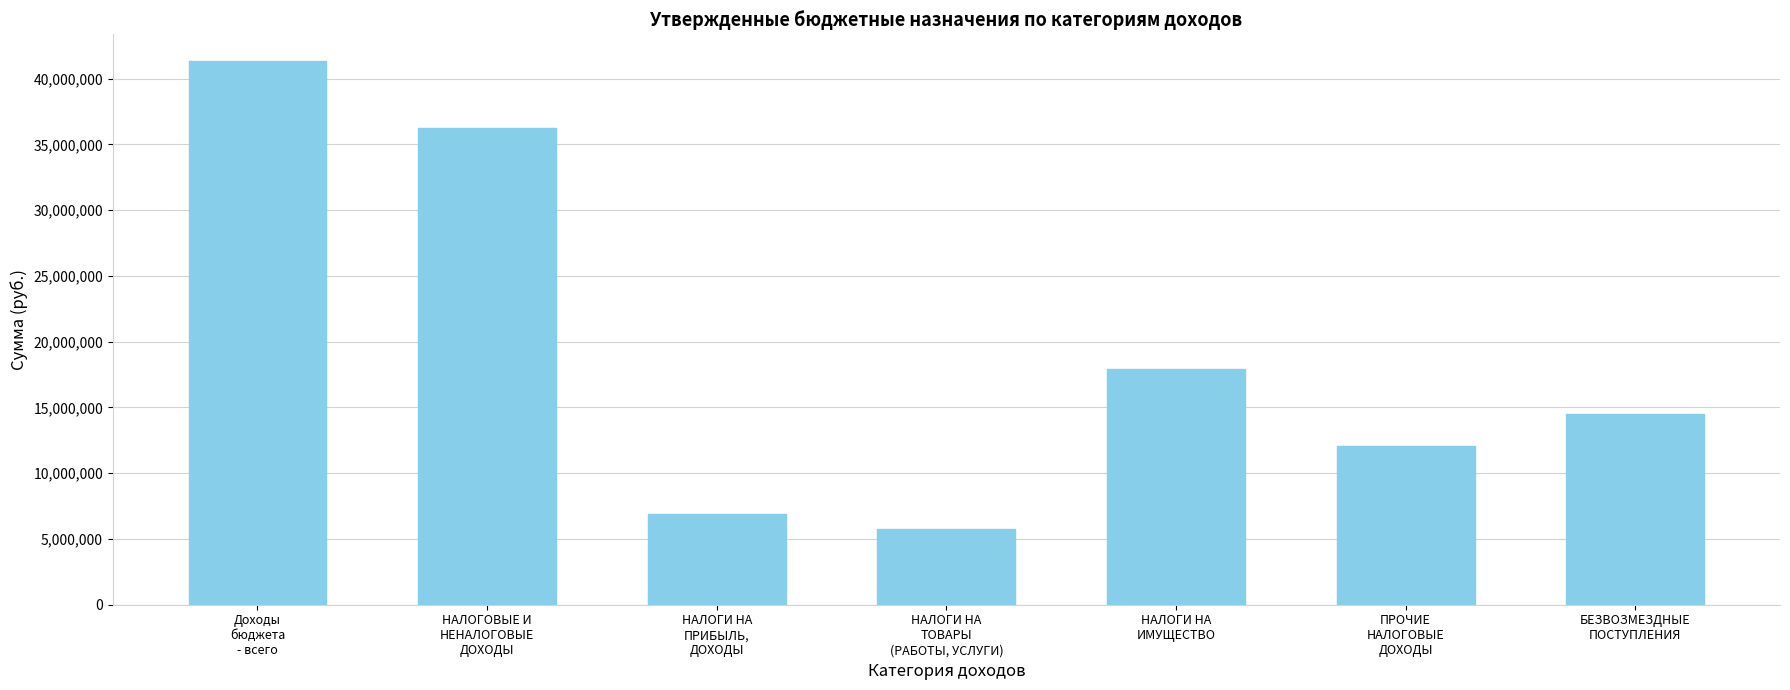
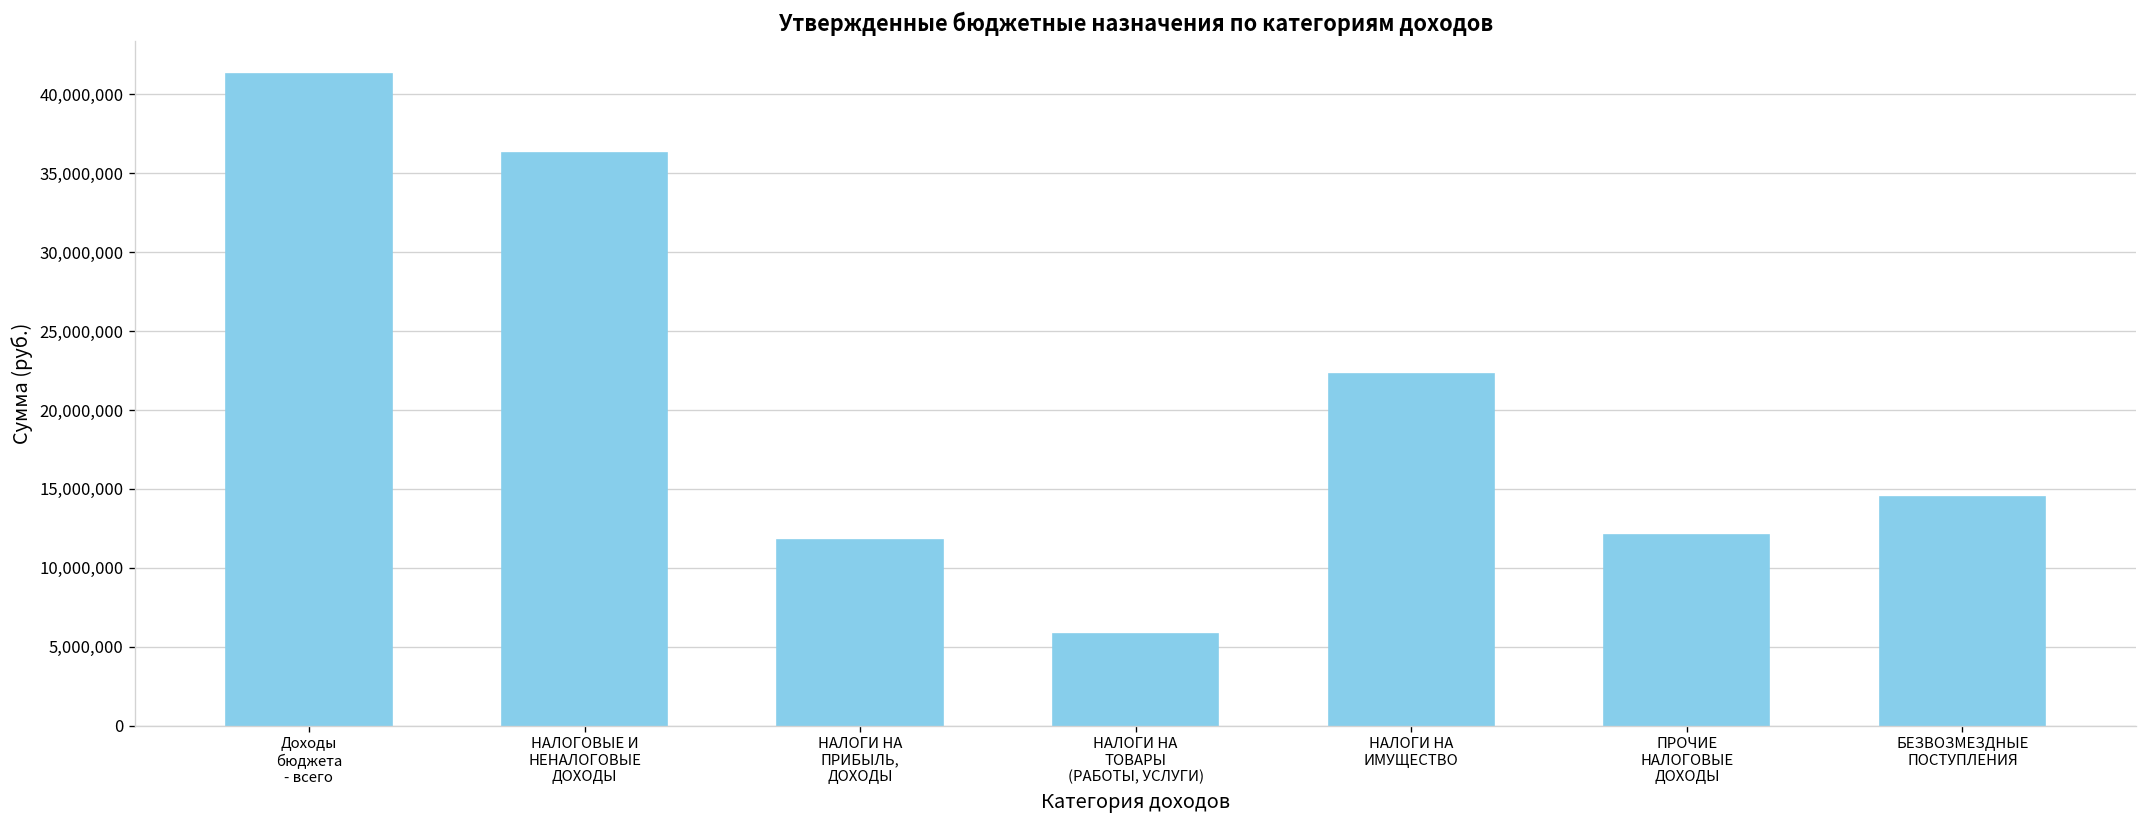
НАЛОГИ НА ПРИБЫЛЬ, ДОХОДЫ: 6,900,000 -> 11,700,000
НАЛОГИ НА ИМУЩЕСТВО: 17,900,000 -> 22,300,000
